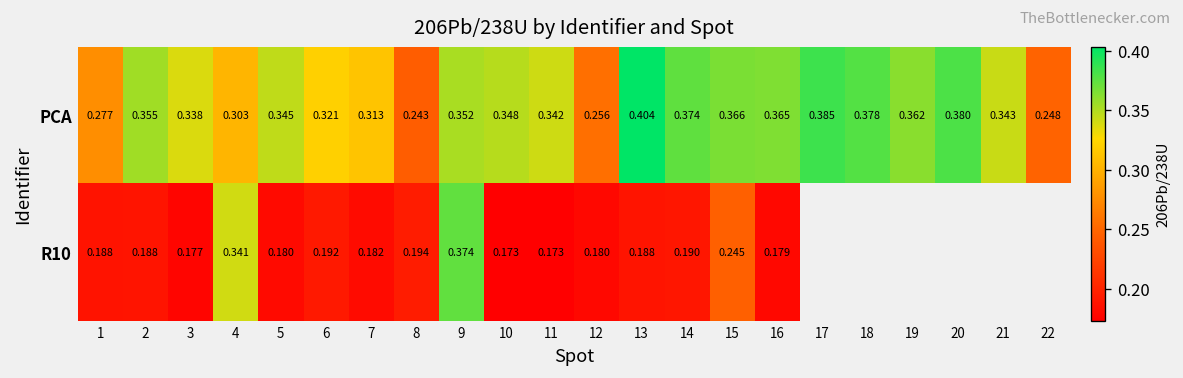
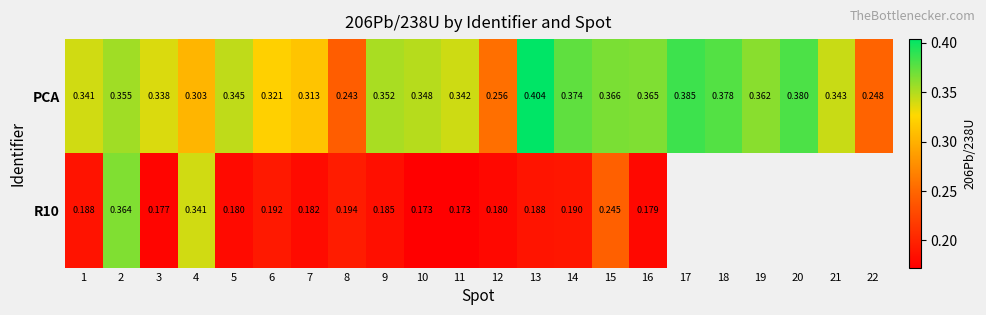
PCA, 1: 0.277 -> 0.341
R10, 2: 0.188 -> 0.364
R10, 9: 0.374 -> 0.185
